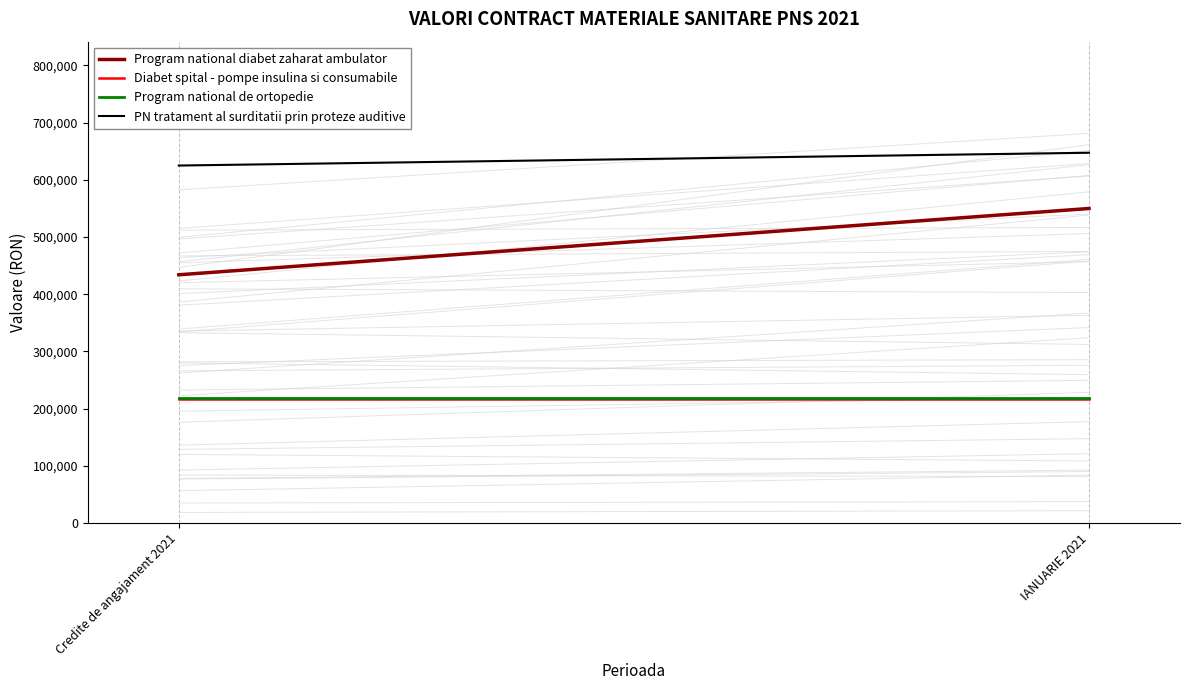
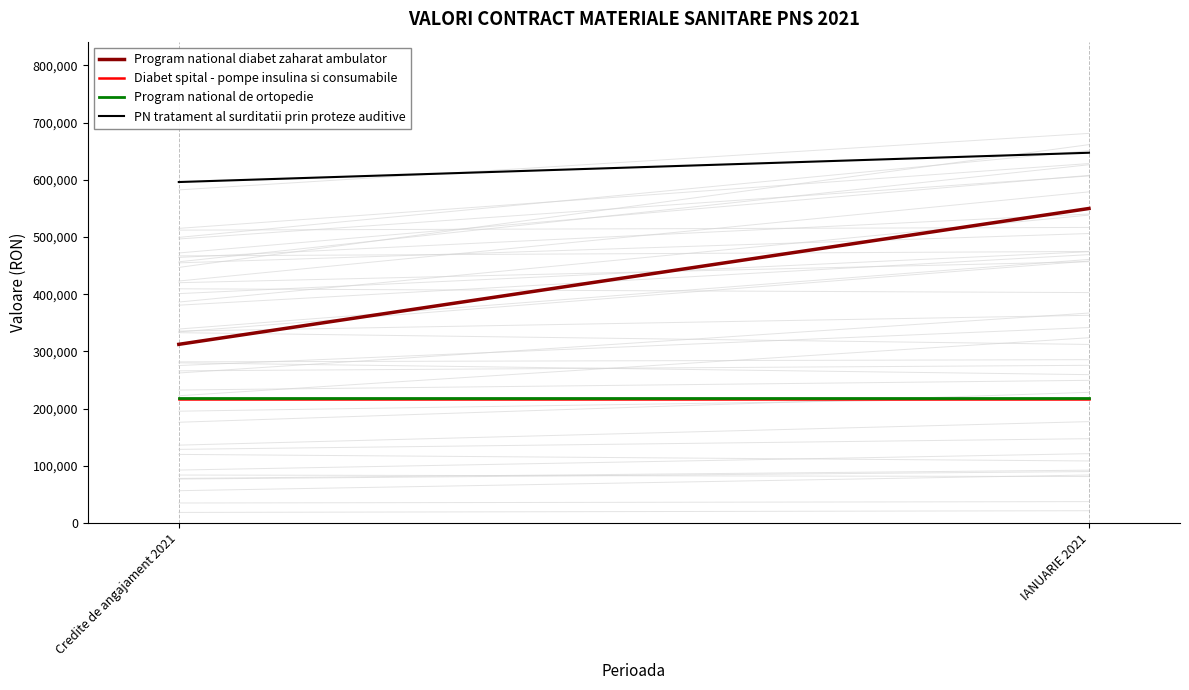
Program national diabet zaharat ambulator, Credite de angajament 2021: 430,000 -> 310,000
PN tratament al surditatii prin proteze auditive, Credite de angajament 2021: 630,000 -> 600,000
